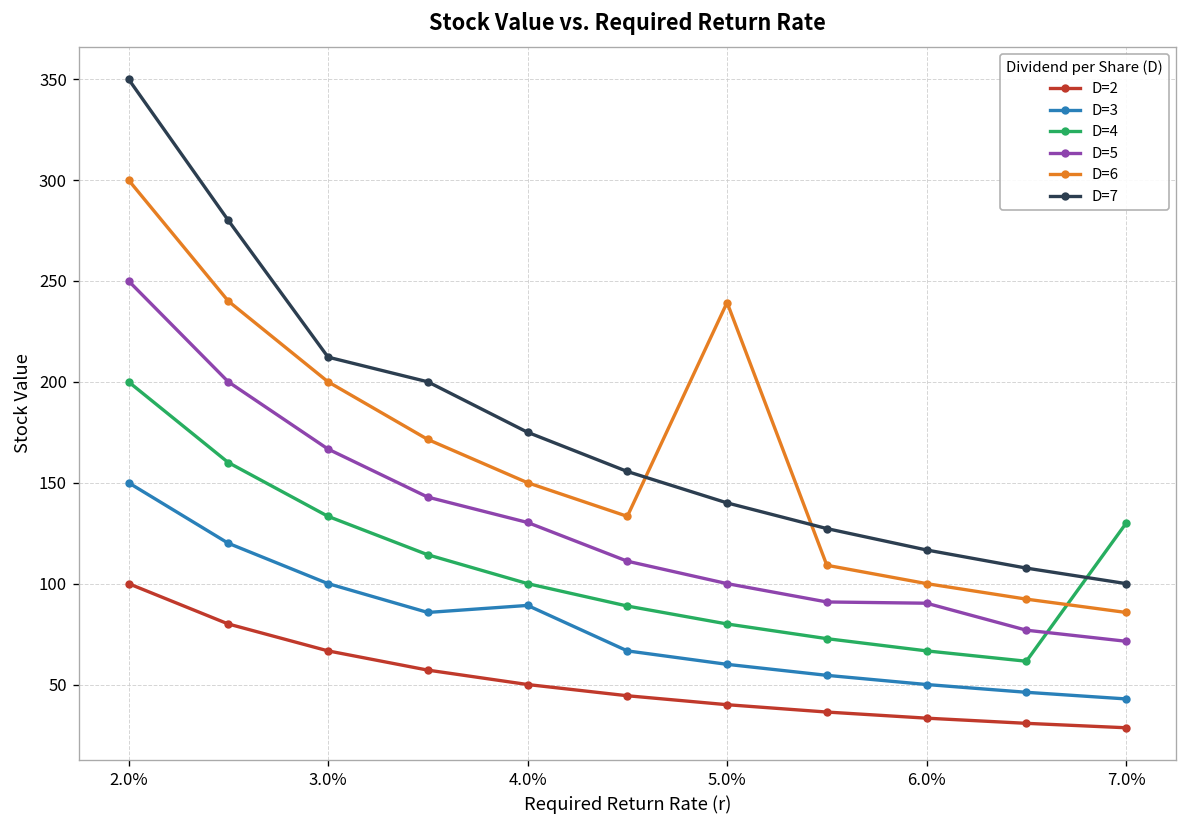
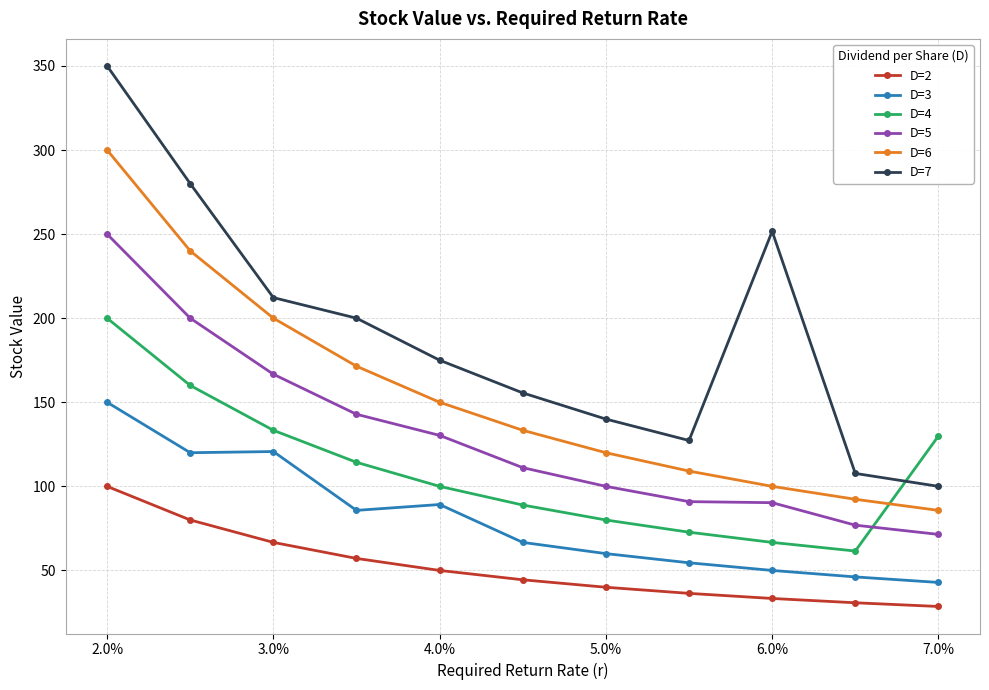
D=3, 3.0%: 100 -> 121
D=6, 5.0%: 239 -> 120
D=7, 6.0%: 117 -> 252
